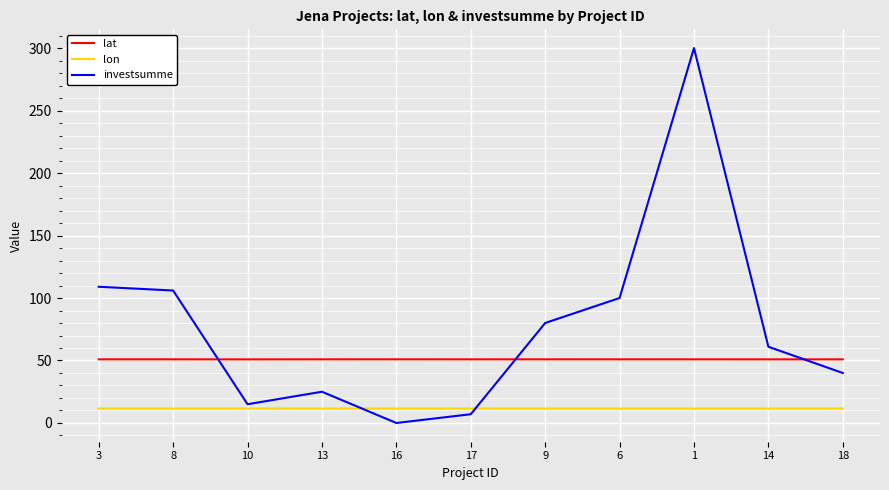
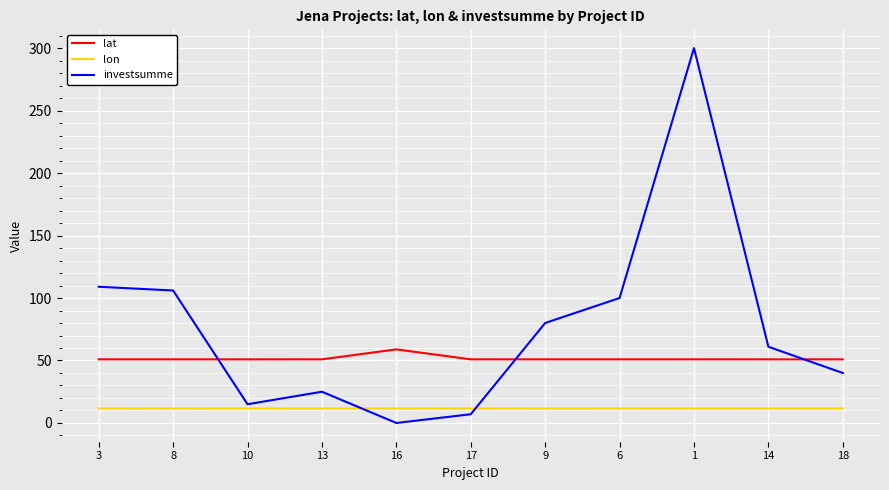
lat, 16: 51 -> 59
